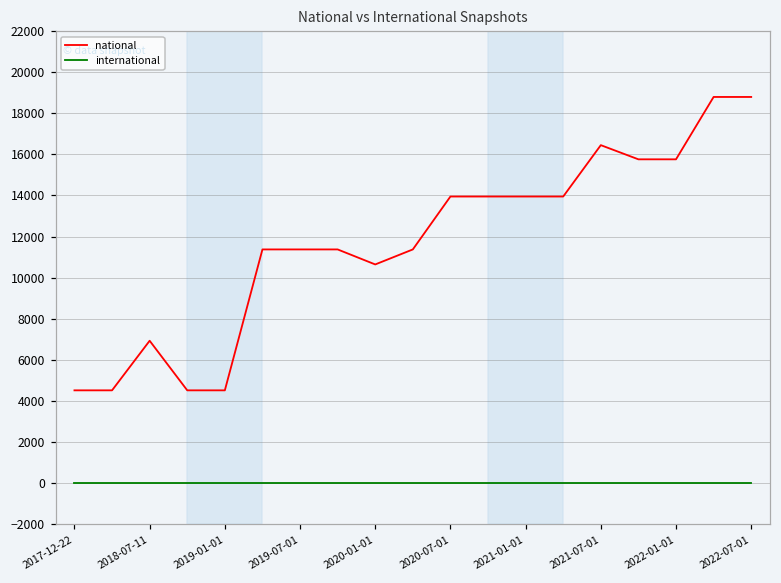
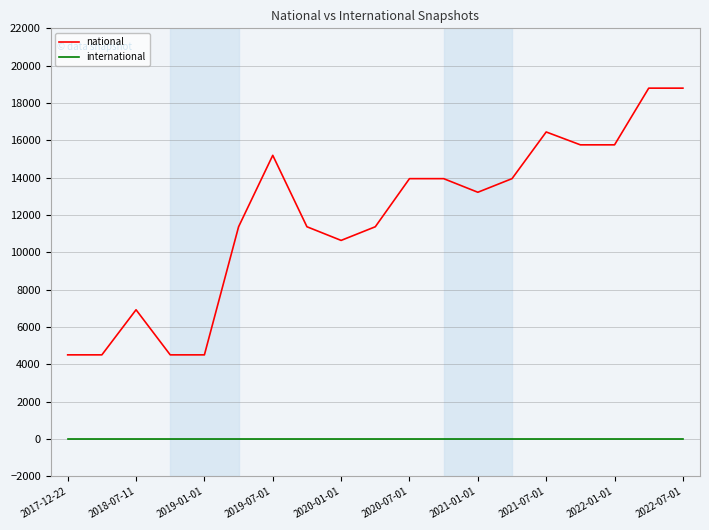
national, 2019-07-01: 11400 -> 15200
national, 2021-01-01: 13900 -> 13200
